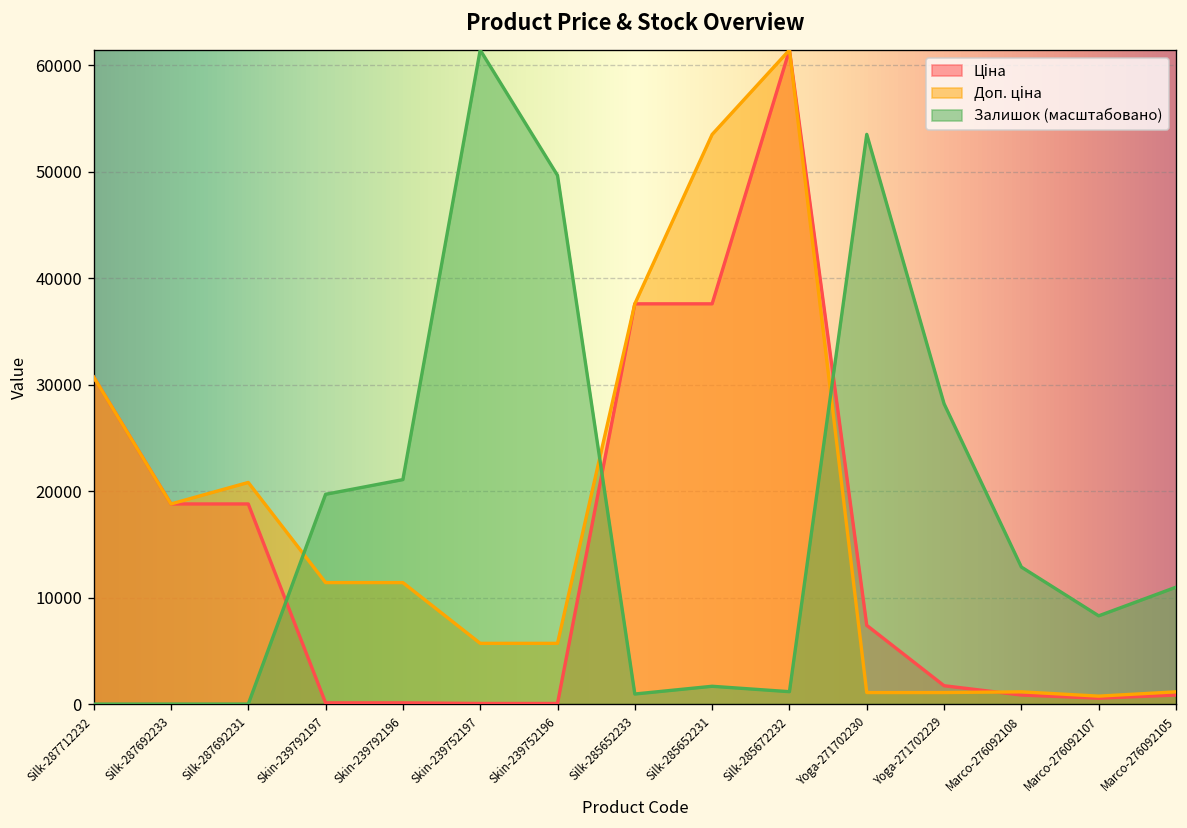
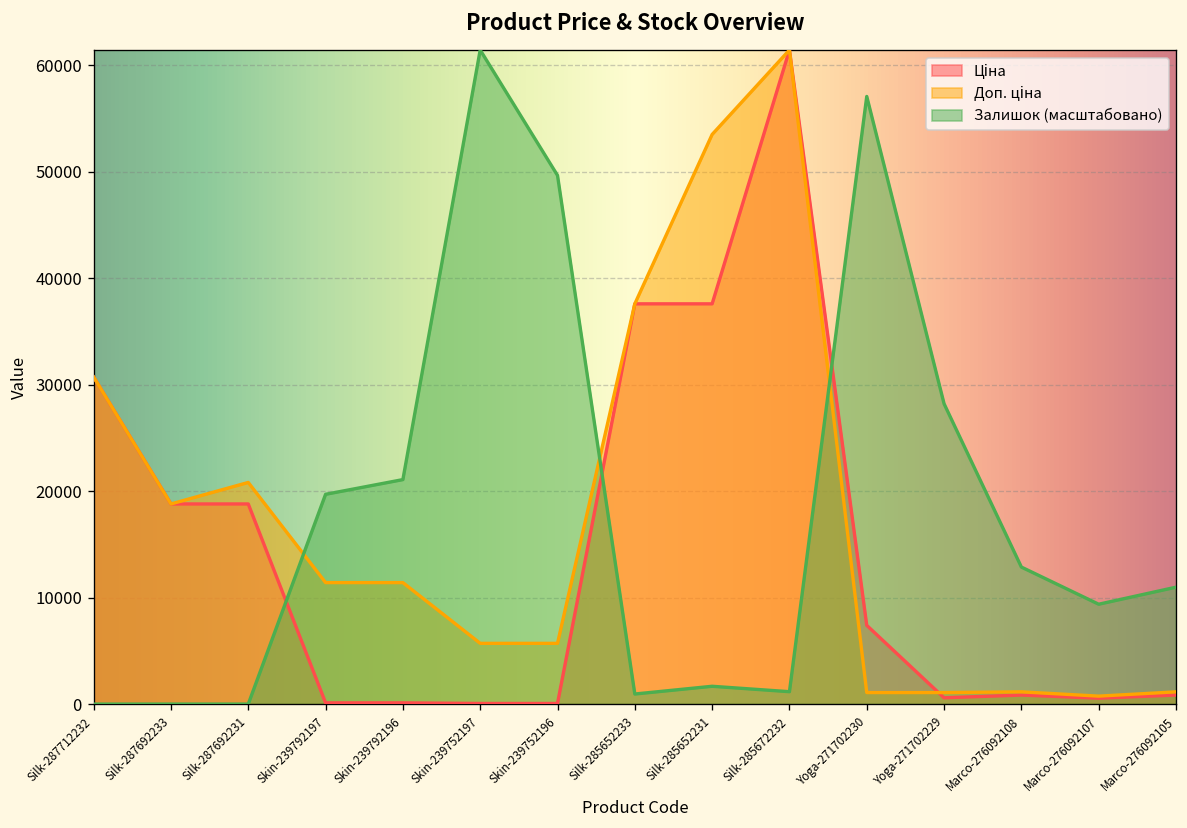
Залишок (масштабовано), Yoga-271702230: 54000 -> 57000
Ціна, Yoga-271702229: 2000 -> 1000
Залишок (масштабовано), Marco-276092107: 8000 -> 9000
